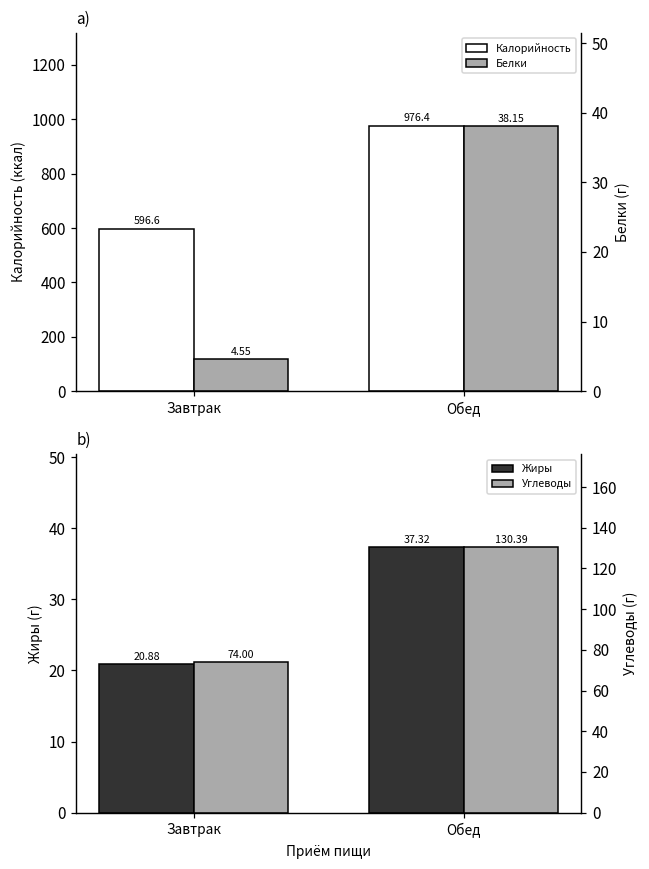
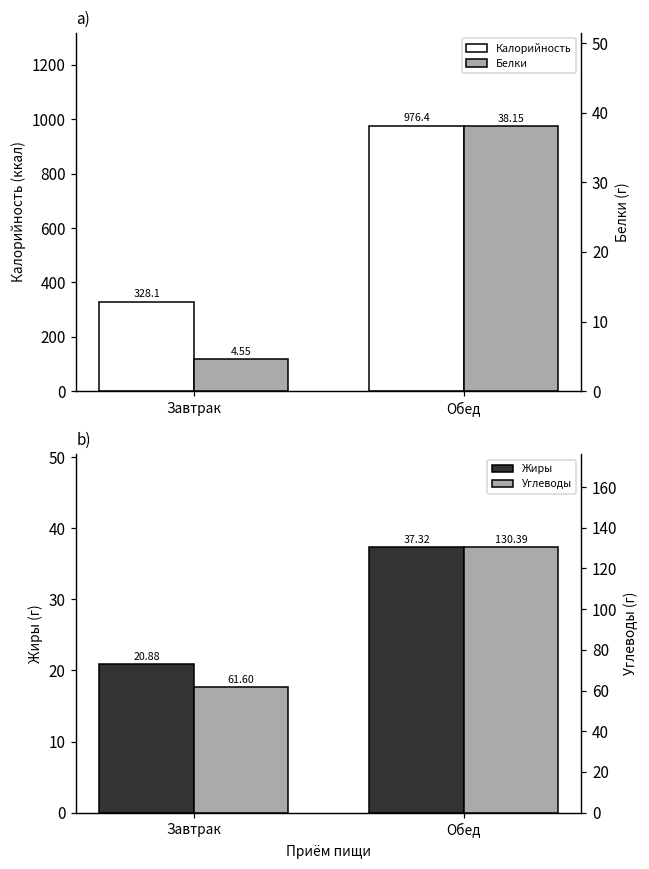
a), Калорийность, Завтрак: 596.6 -> 328.1
b), Углеводы, Завтрак: 74.00 -> 61.60
